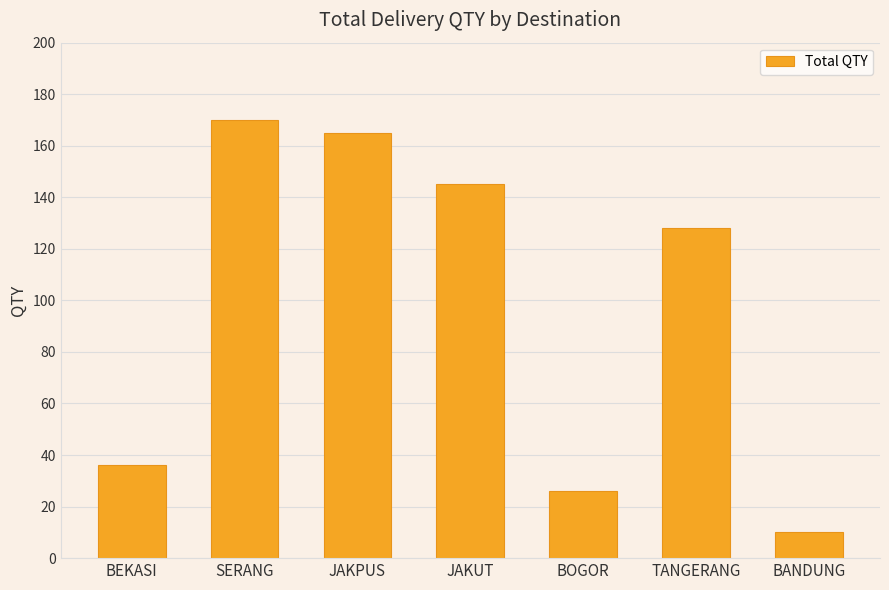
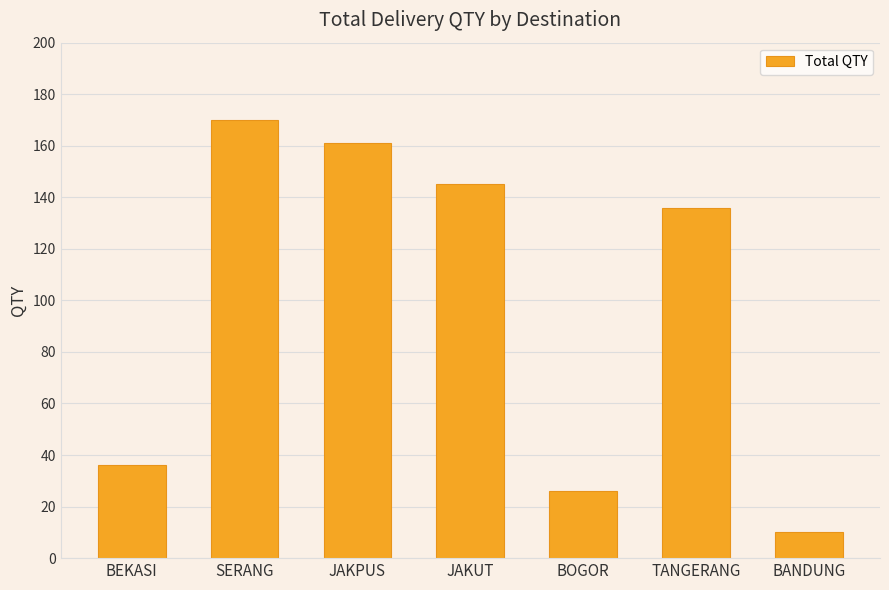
JAKPUS: 165 -> 161
TANGERANG: 128 -> 136
